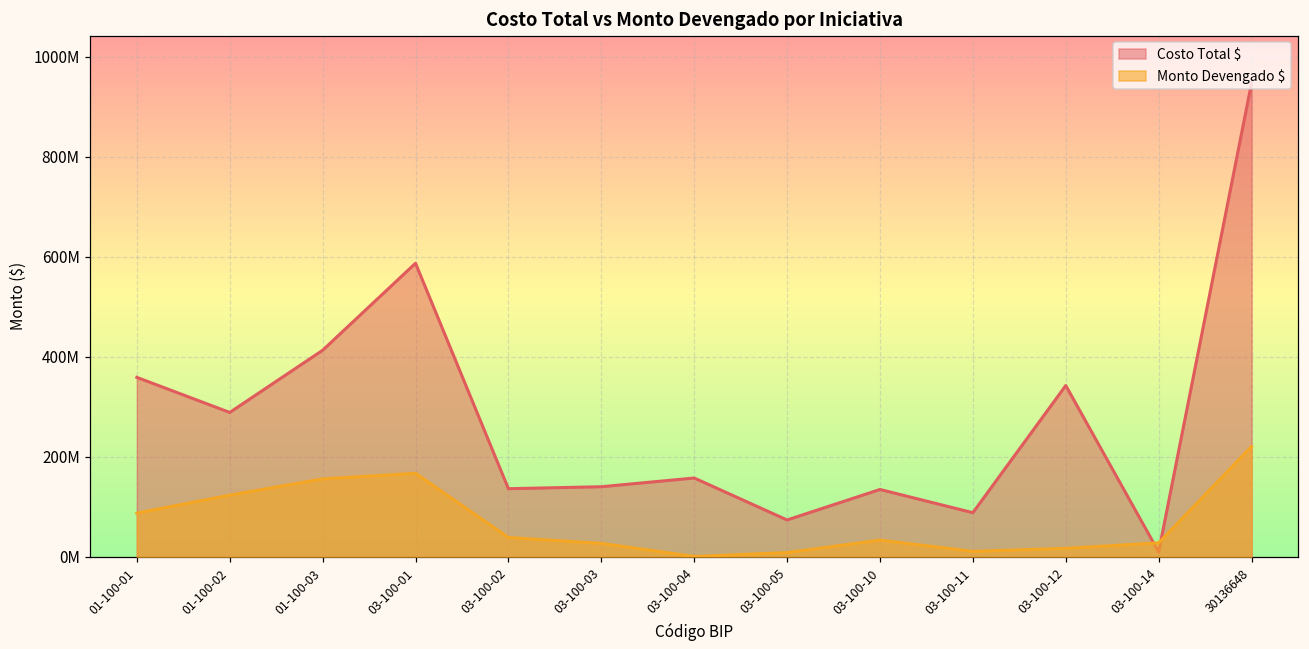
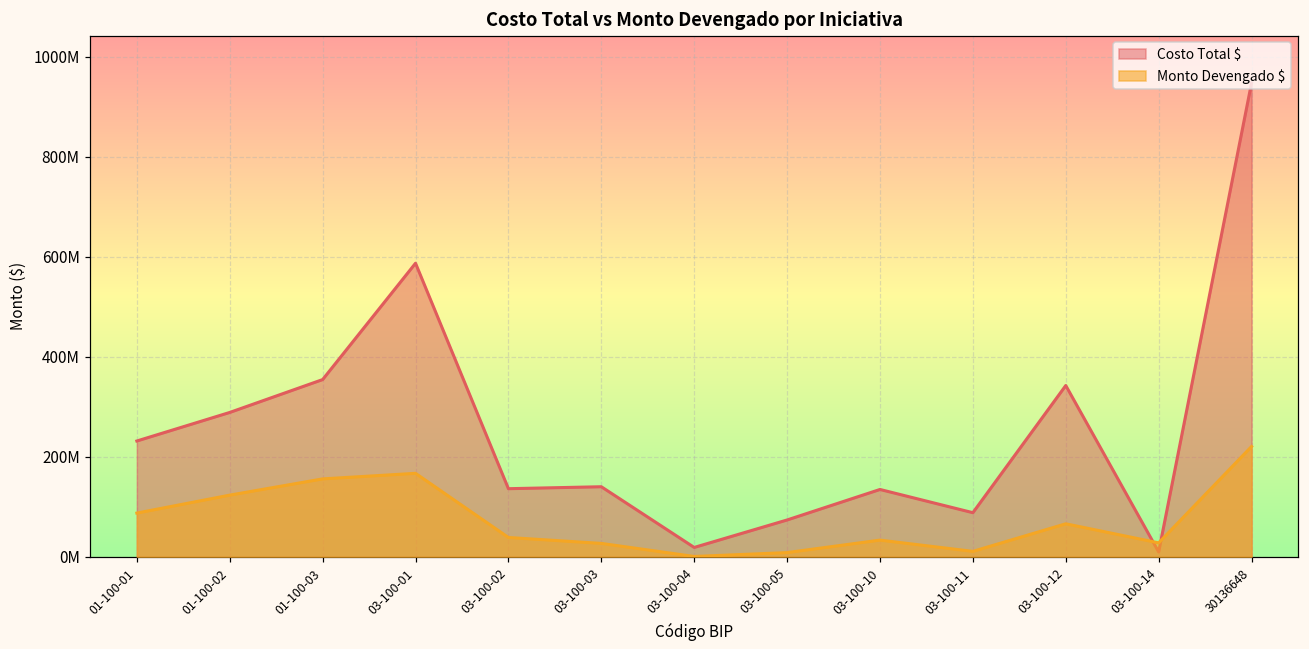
Costo Total $, 01-100-01: 360000000 -> 230000000
Costo Total $, 01-100-03: 410000000 -> 350000000
Costo Total $, 03-100-04: 160000000 -> 20000000
Monto Devengado $, 03-100-12: 20000000 -> 70000000
